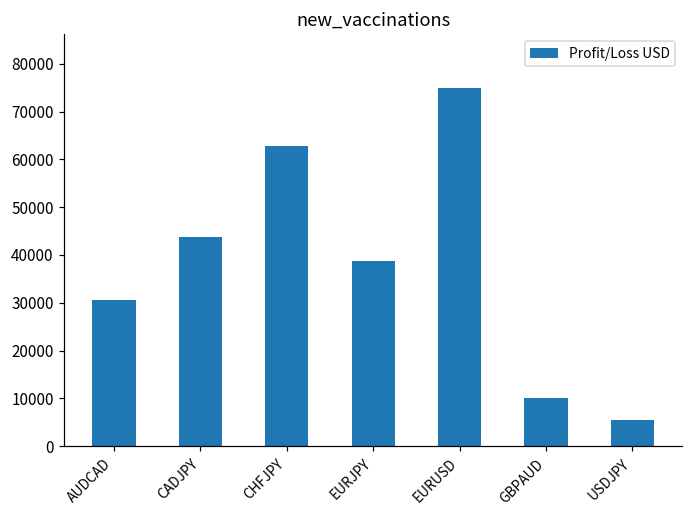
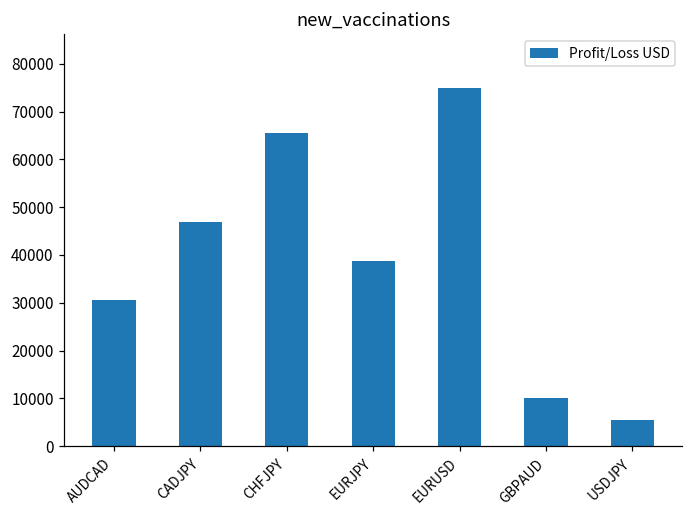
CADJPY: 44000 -> 47000
CHFJPY: 63000 -> 66000
